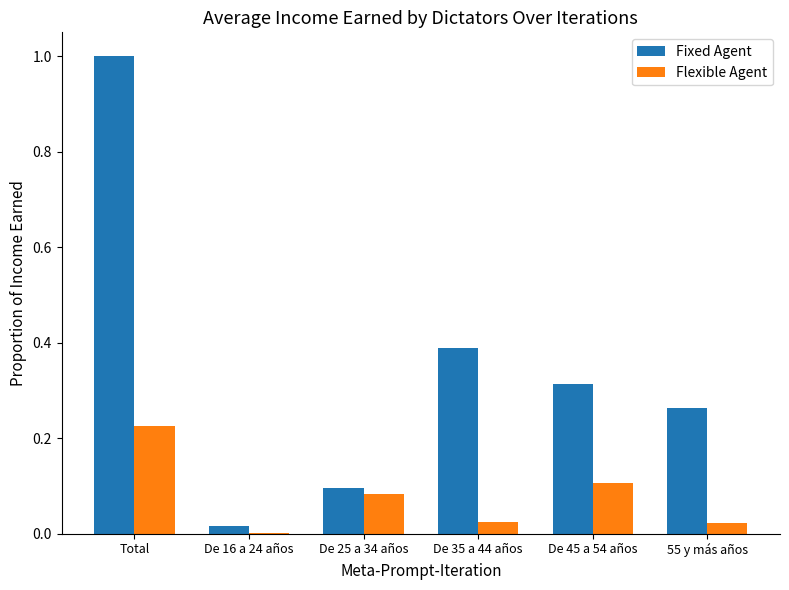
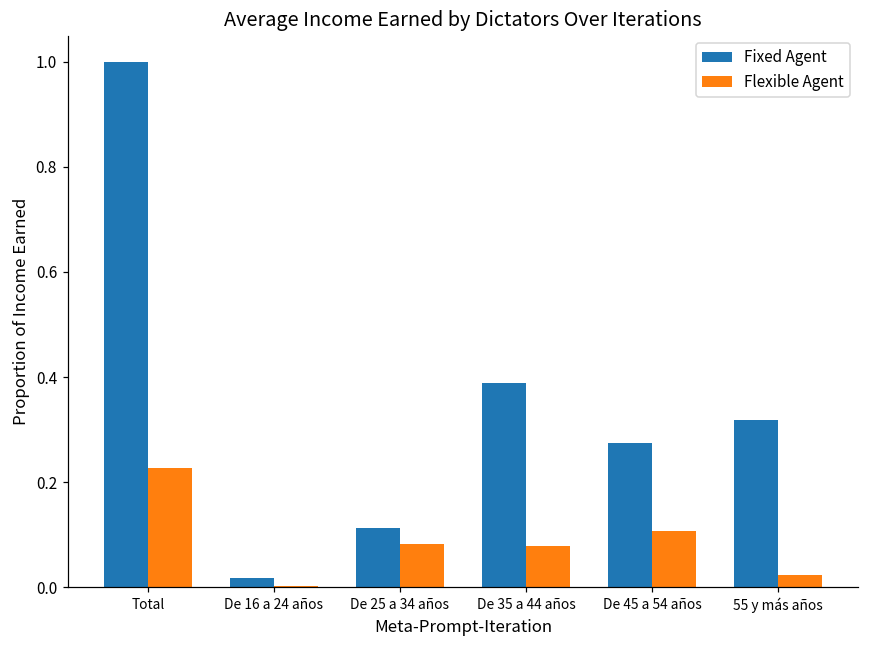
Fixed Agent, De 25 a 34 años: 0.10 -> 0.11
Flexible Agent, De 35 a 44 años: 0.02 -> 0.08
Fixed Agent, De 45 a 54 años: 0.31 -> 0.28
Fixed Agent, 55 y más años: 0.26 -> 0.32
